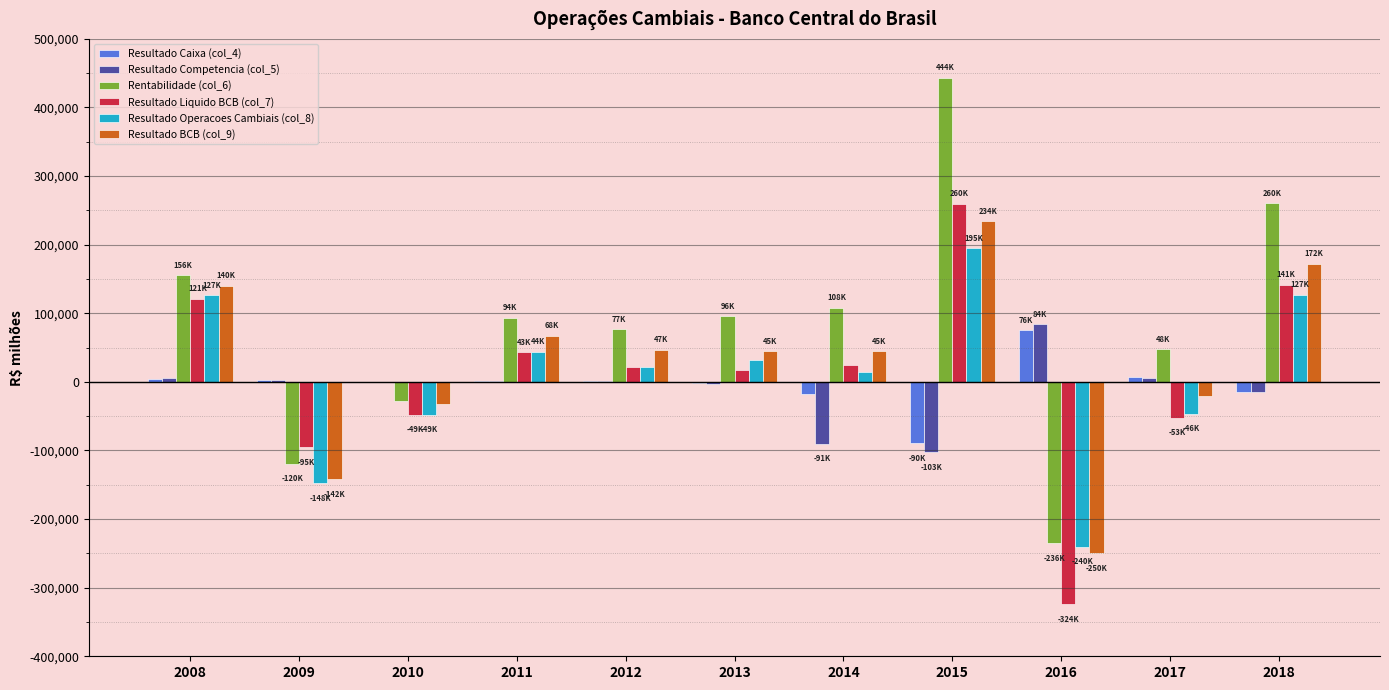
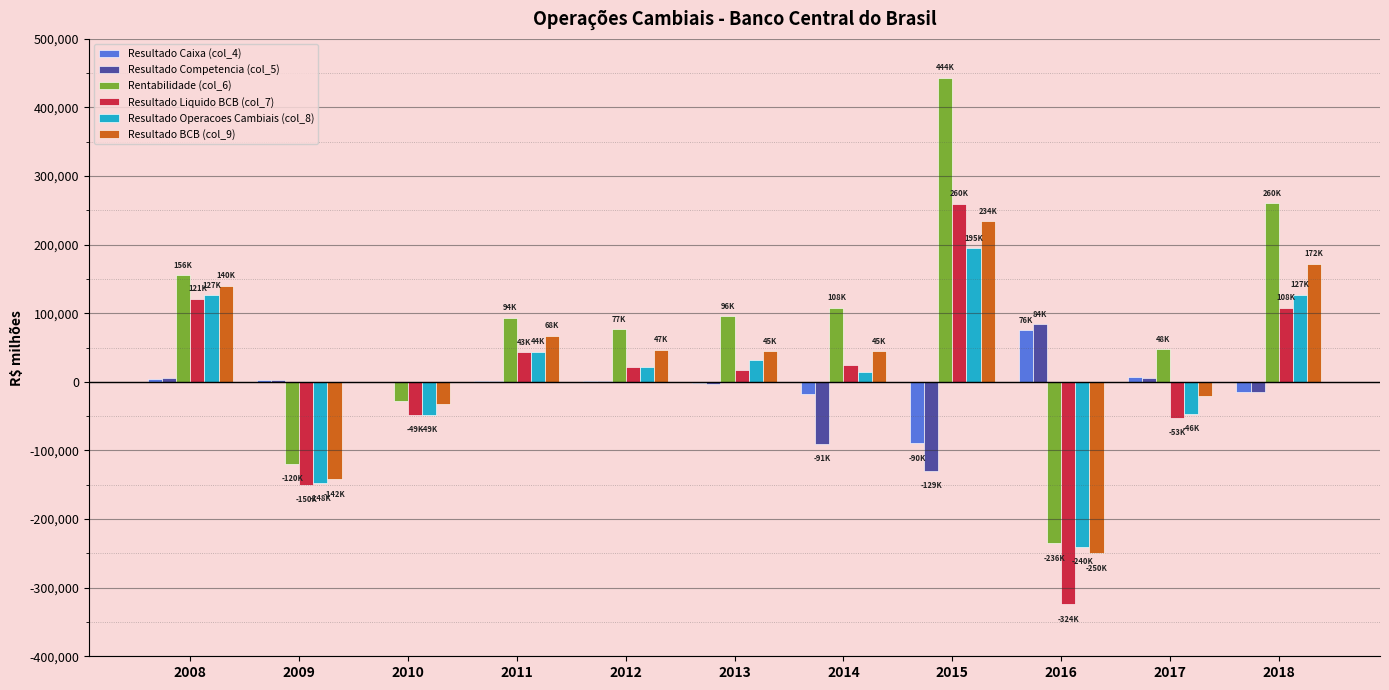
Resultado Liquido BCB (col_7), 2009: -95K -> -150K
Resultado Competencia (col_5), 2015: -103K -> -129K
Resultado Liquido BCB (col_7), 2018: 141K -> 108K
